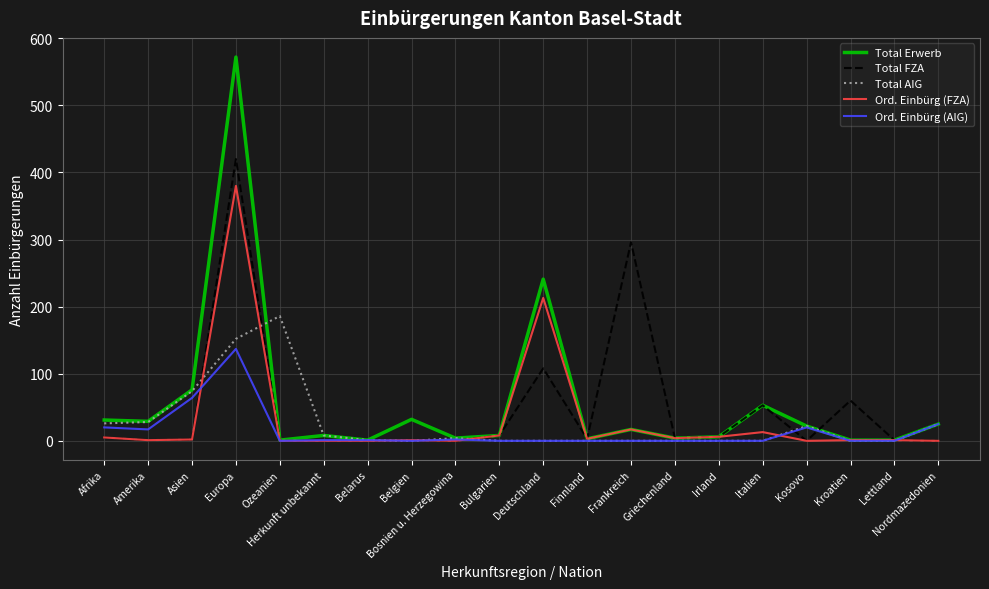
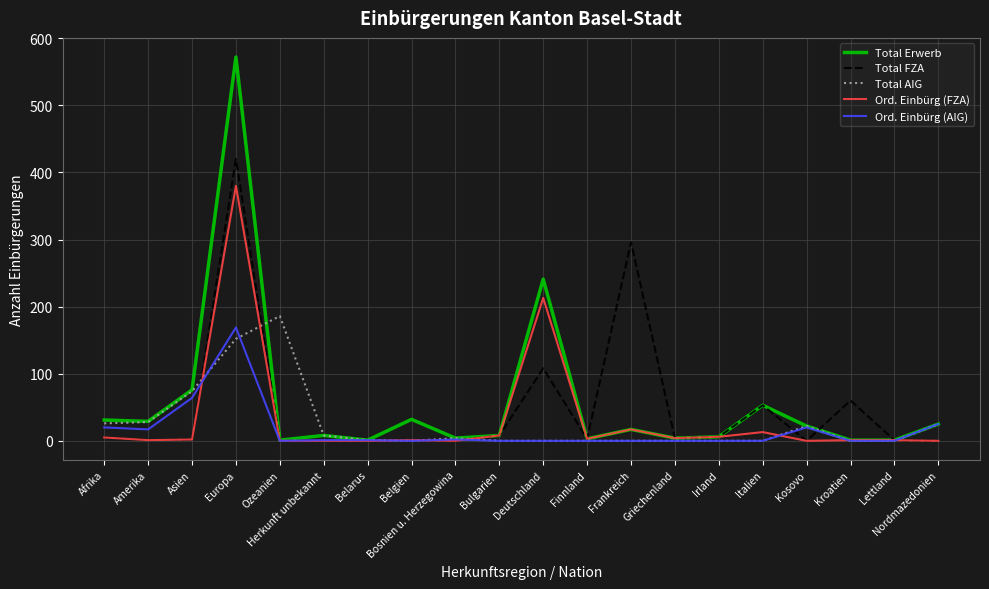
Ord. Einbürg (AIG), Europa: 140 -> 170
